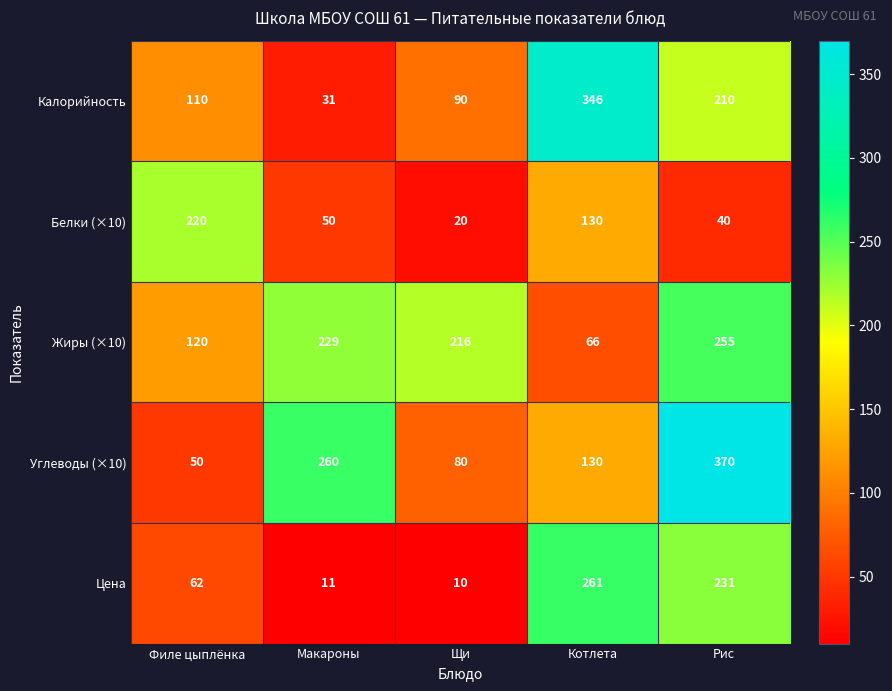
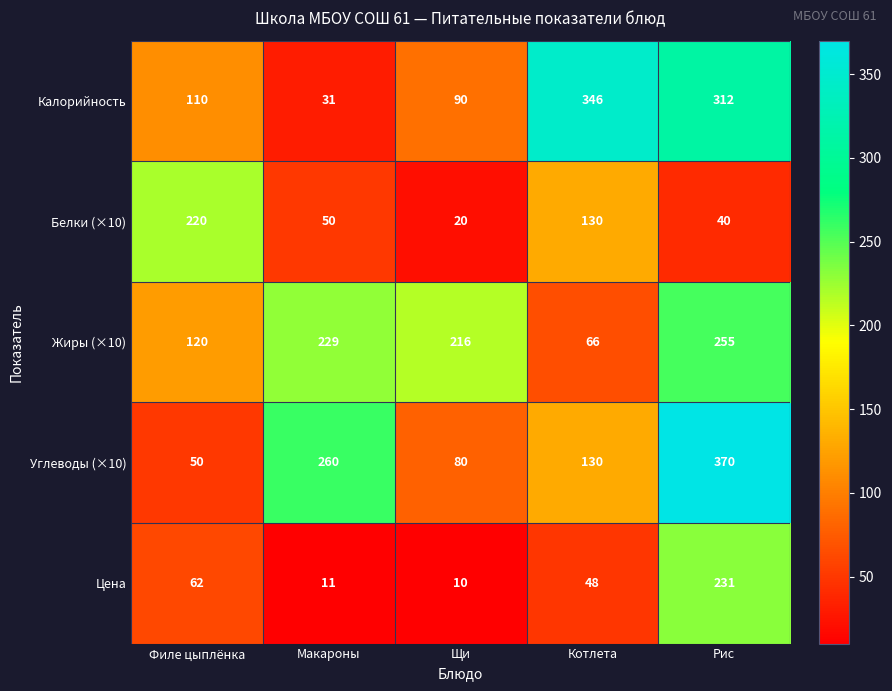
Калорийность, Рис: 210 -> 312
Цена, Котлета: 261 -> 48
